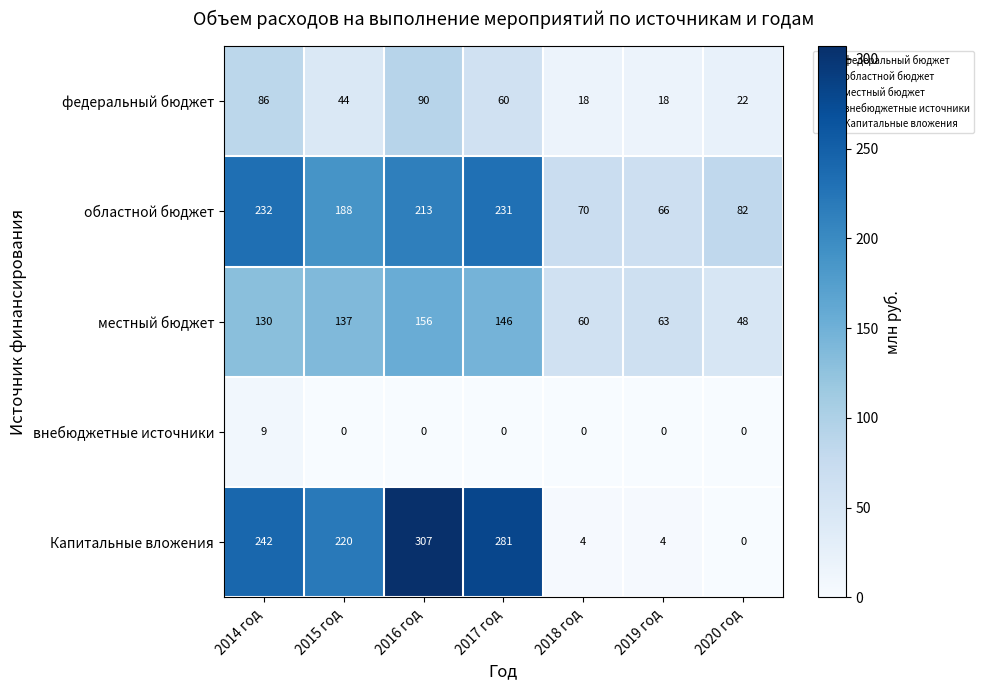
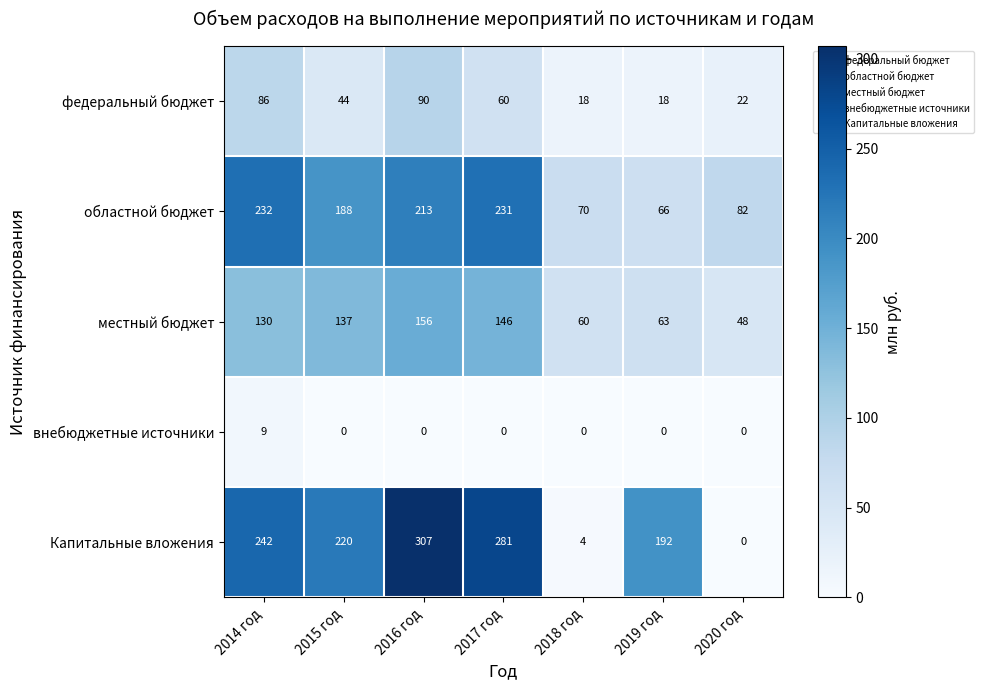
Капитальные вложения, 2019 год: 4 -> 192
